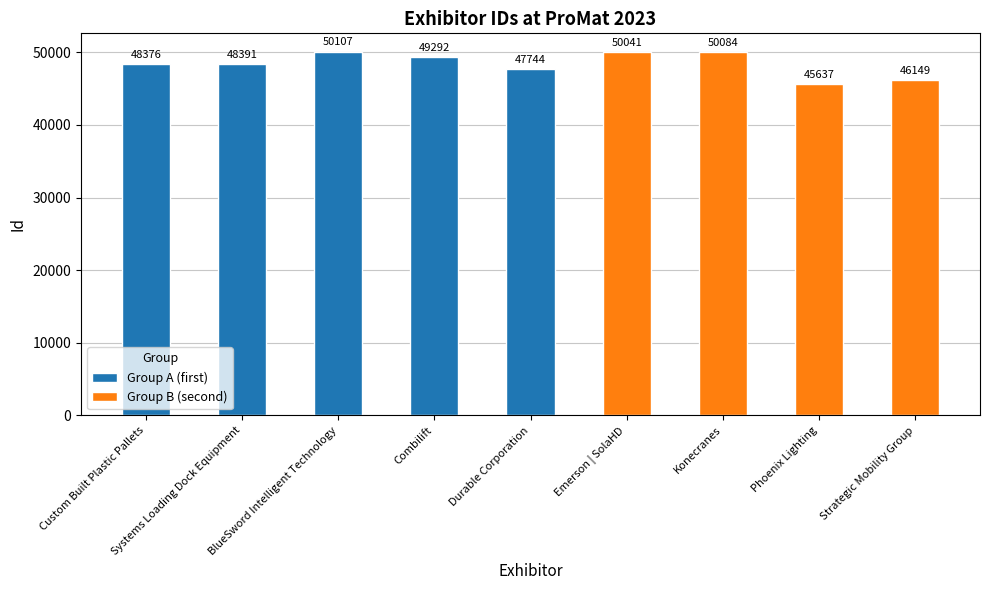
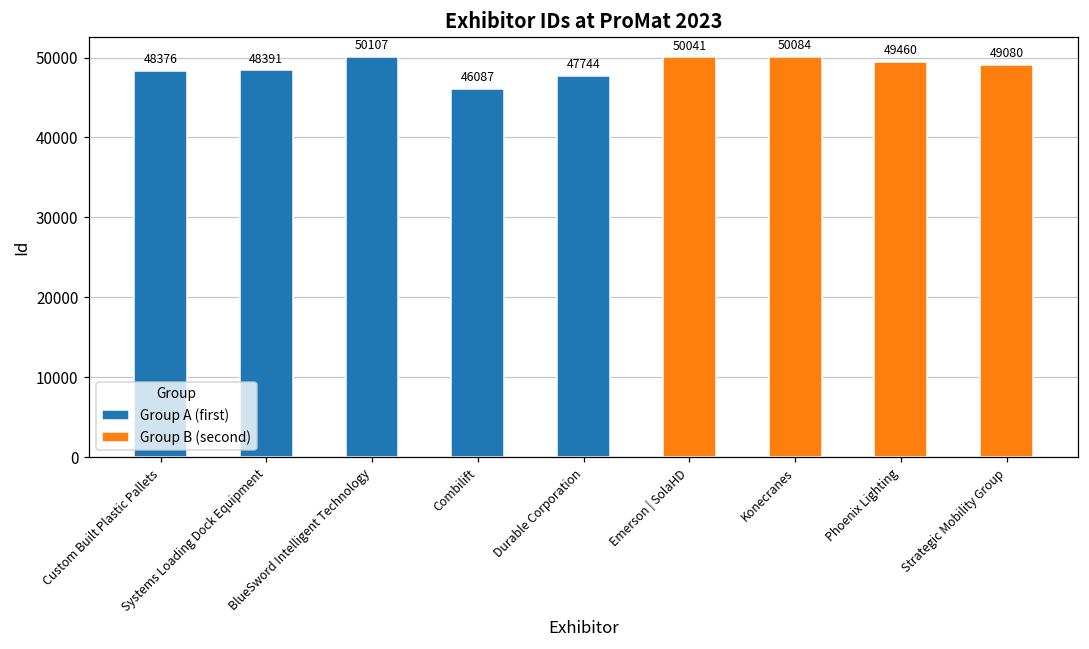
Group A (first), Combilift: 49292 -> 46087
Group B (second), Phoenix Lighting: 45637 -> 49460
Group B (second), Strategic Mobility Group: 46149 -> 49080
